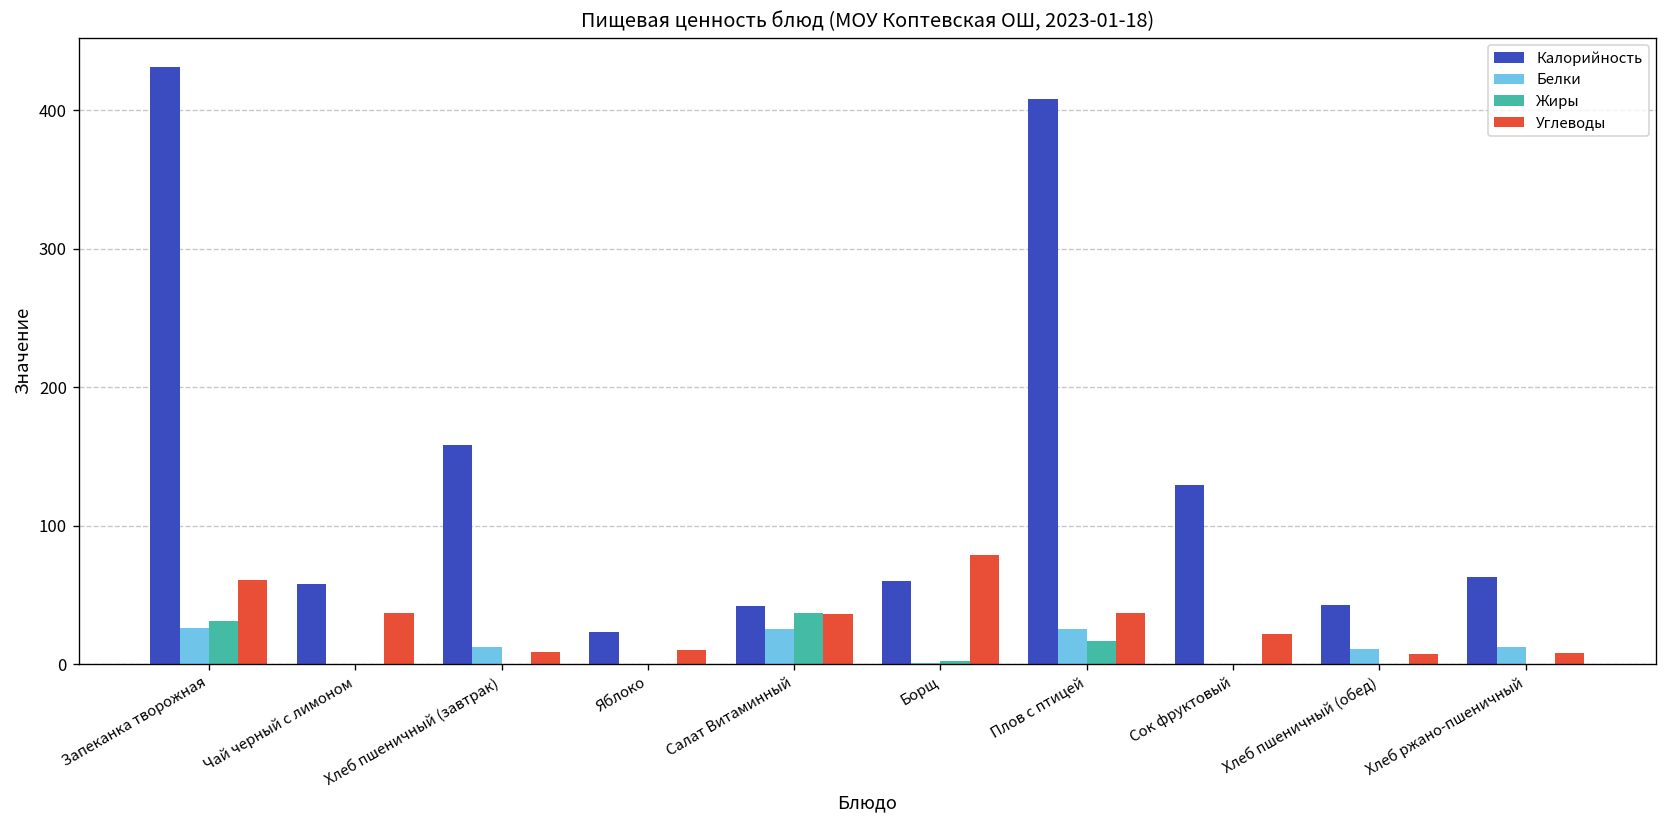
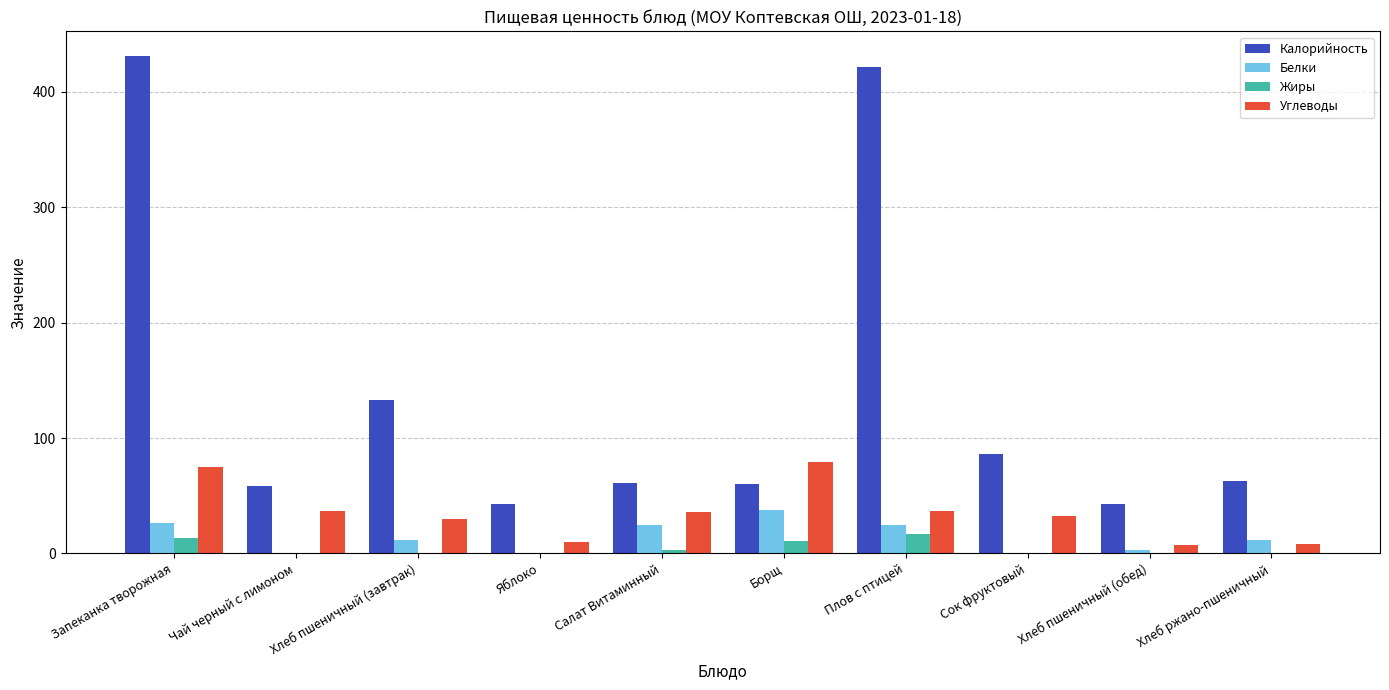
Жиры, Запеканка творожная: 31 -> 13
Углеводы, Запеканка творожная: 61 -> 75
Калорийность, Хлеб пшеничный (завтрак): 158 -> 133
Углеводы, Хлеб пшеничный (завтрак): 9 -> 30
Калорийность, Яблоко: 23 -> 43
Калорийность, Салат Витаминный: 42 -> 61
Жиры, Салат Витаминный: 37 -> 3
Белки, Борщ: 1 -> 38
Жиры, Борщ: 2 -> 11
Калорийность, Плов с птицей: 408 -> 422
Калорийность, Сок фруктовый: 129 -> 86
Углеводы, Сок фруктовый: 22 -> 32
Белки, Хлеб пшеничный (обед): 11 -> 3
